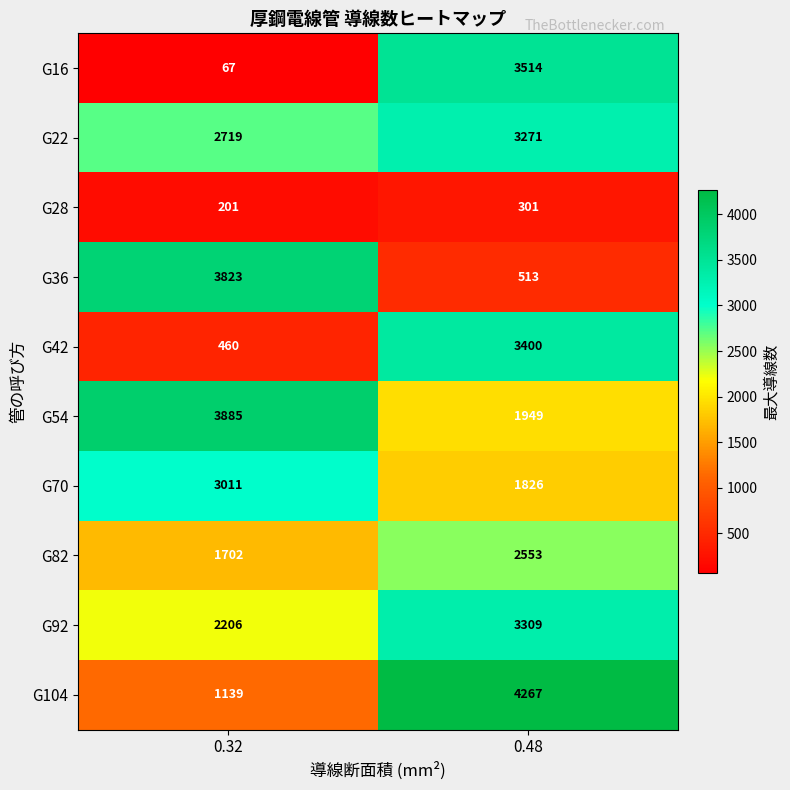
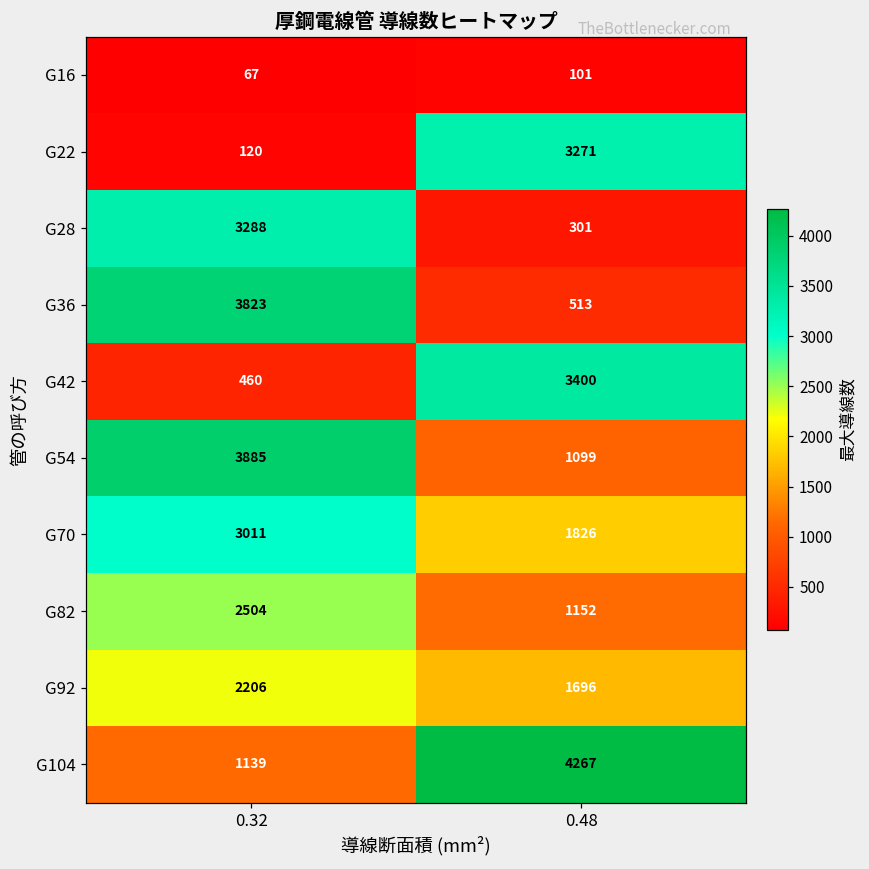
G16, 0.48: 3514 -> 101
G22, 0.32: 2719 -> 120
G28, 0.32: 201 -> 3288
G54, 0.48: 1949 -> 1099
G82, 0.32: 1702 -> 2504
G82, 0.48: 2553 -> 1152
G92, 0.48: 3309 -> 1696
